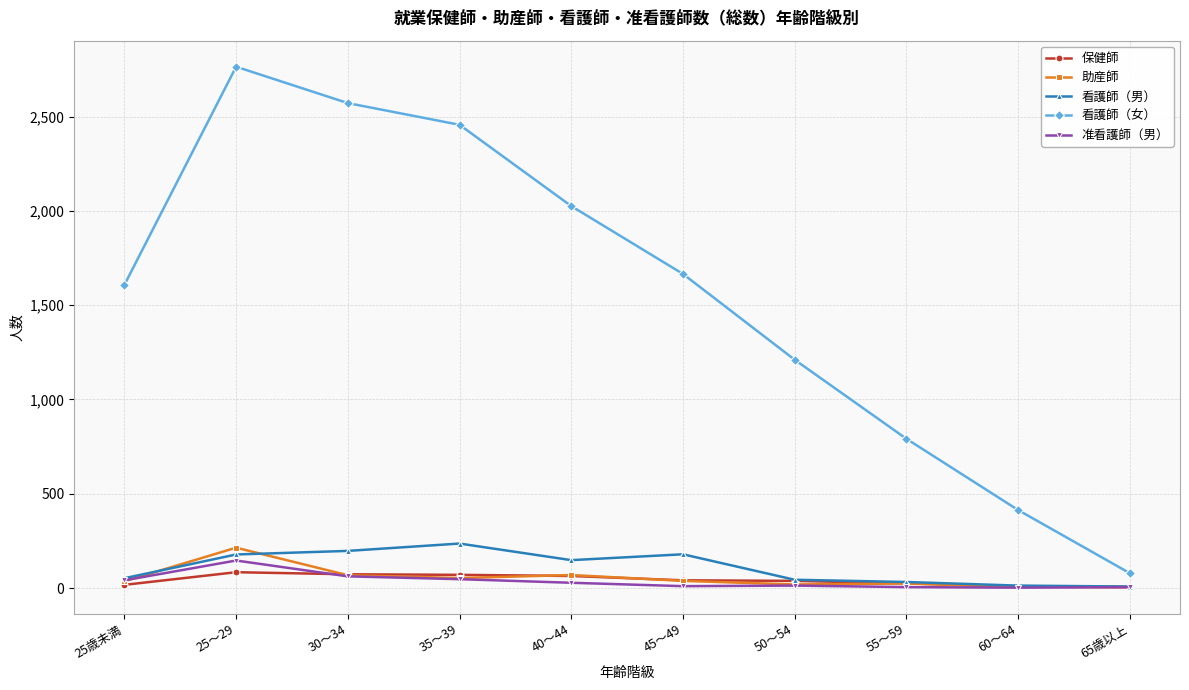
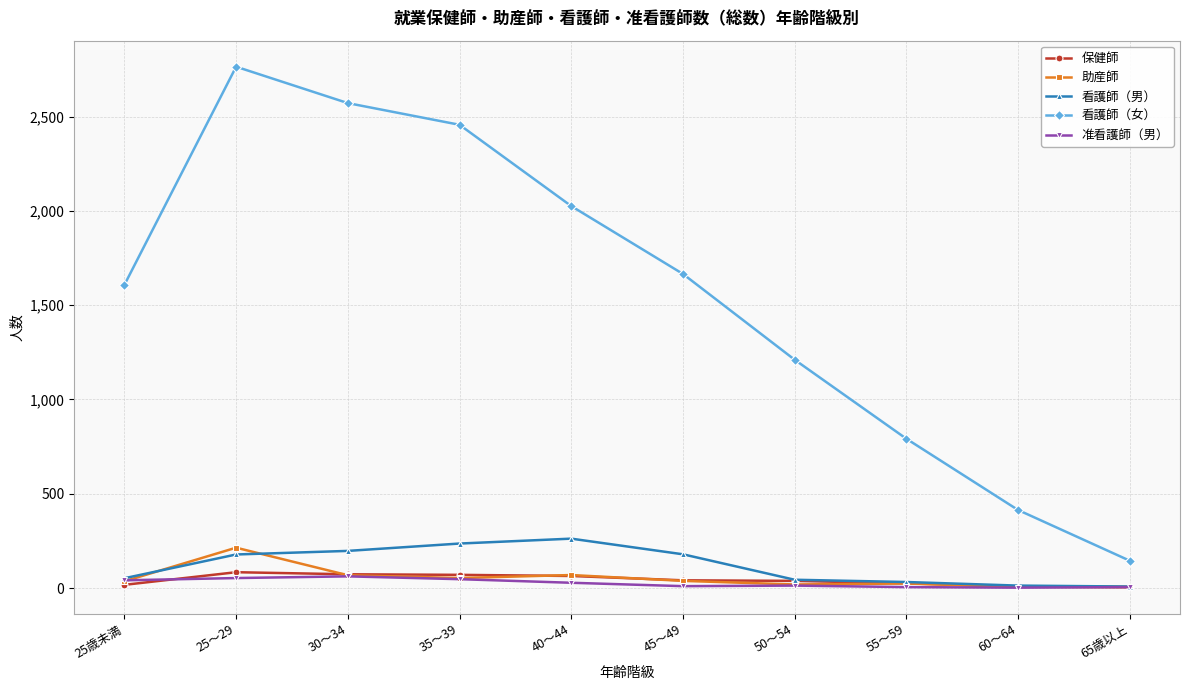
准看護師（男）, 25～29: 150 -> 50
看護師（男）, 40～44: 150 -> 260
看護師（女）, 65歳以上: 80 -> 150
